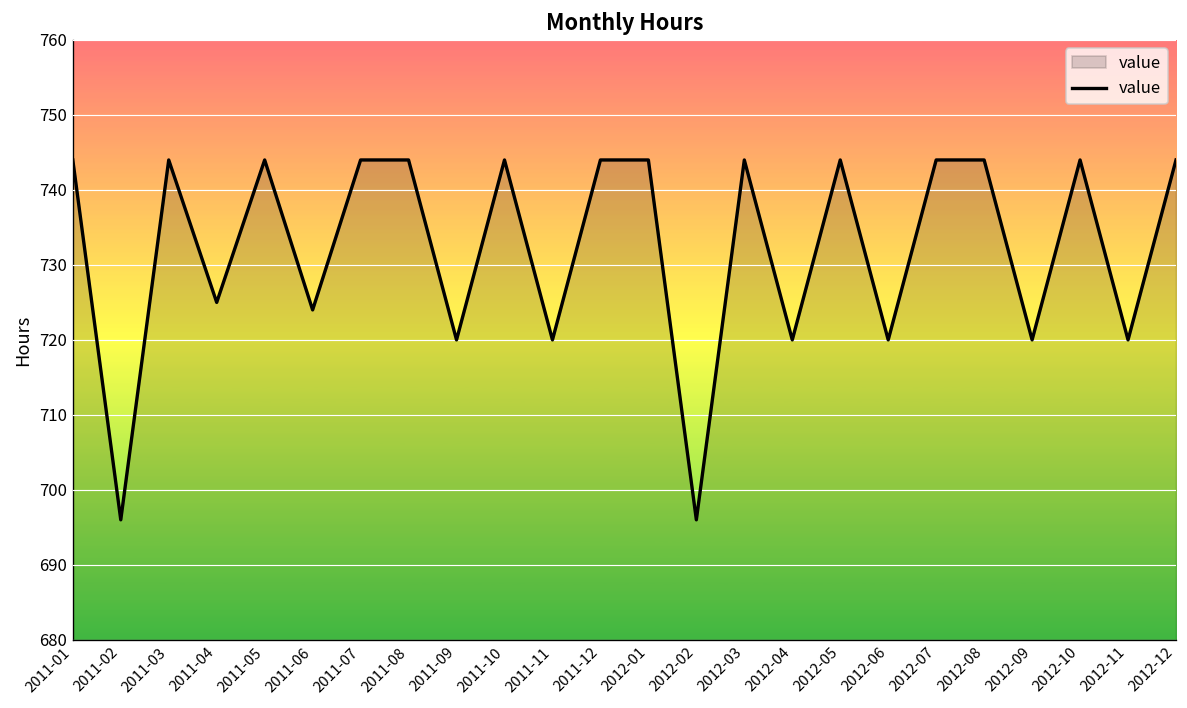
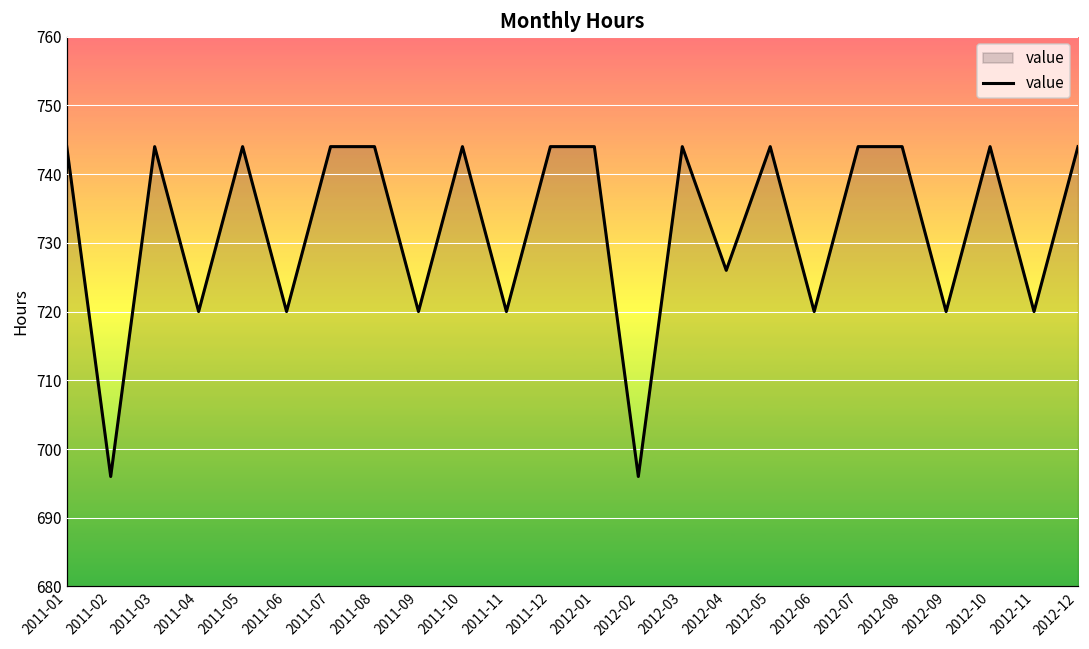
2011-04: 725 -> 720
2011-06: 724 -> 720
2012-04: 720 -> 726
